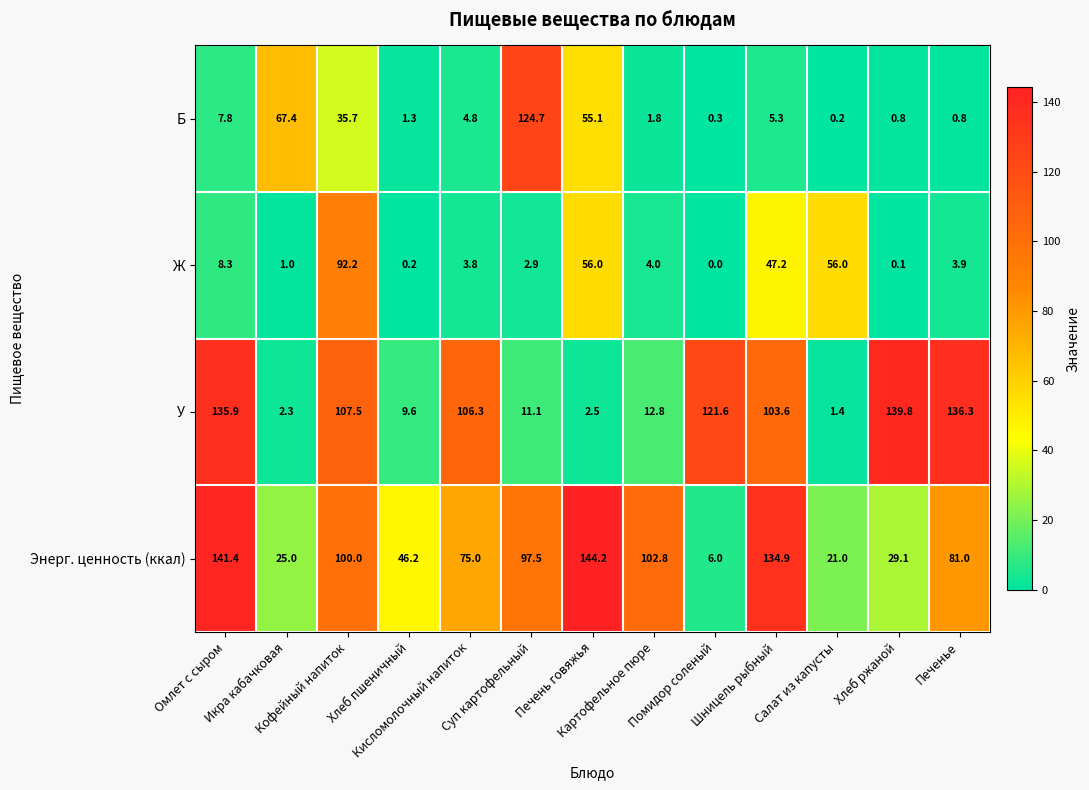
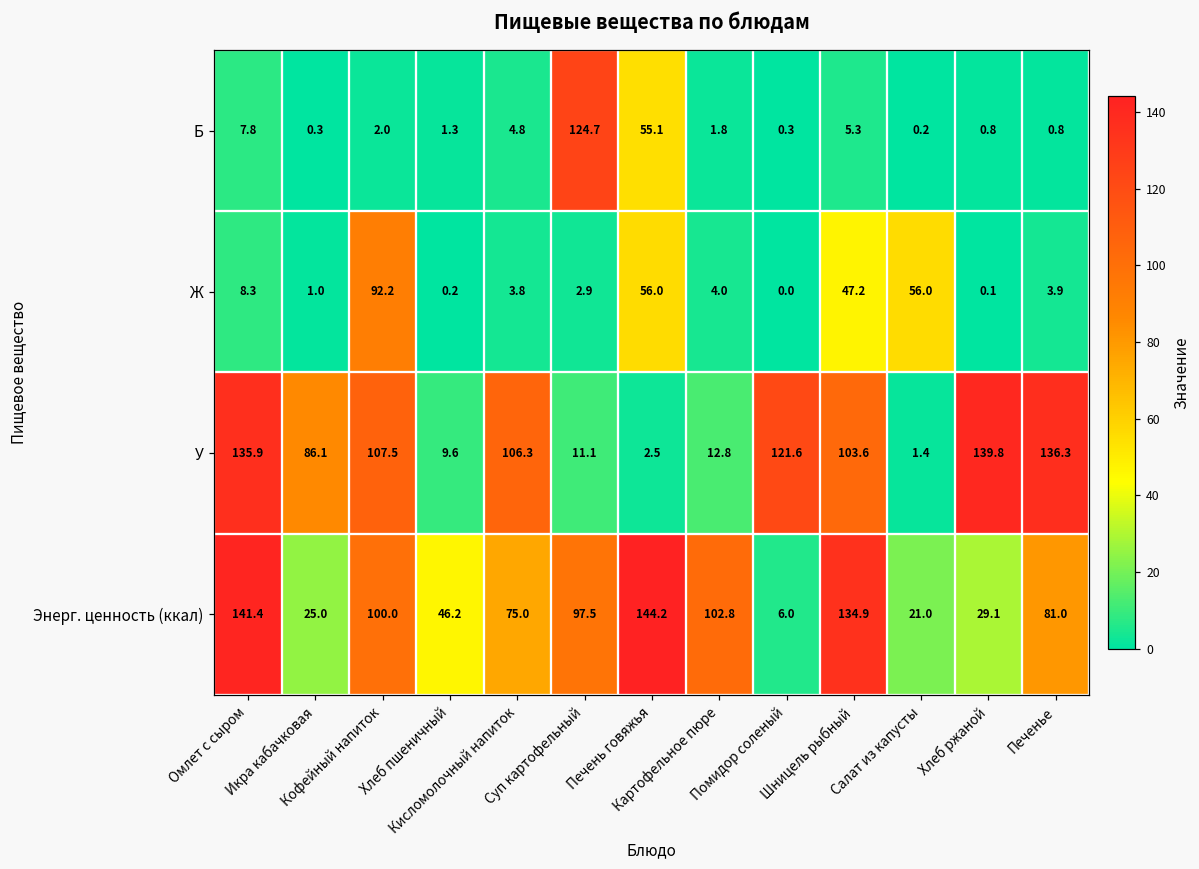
Б, Икра кабачковая: 67.4 -> 0.3
Б, Кофейный напиток: 35.7 -> 2.0
У, Икра кабачковая: 2.3 -> 86.1
